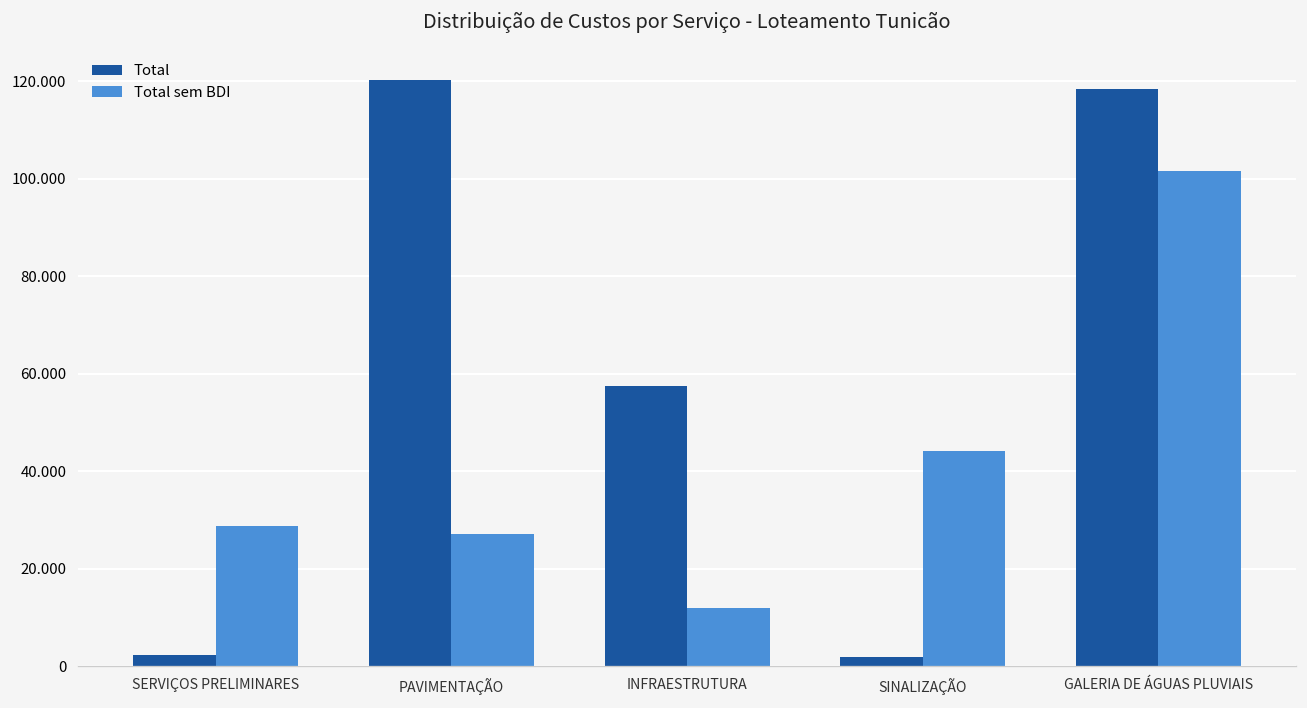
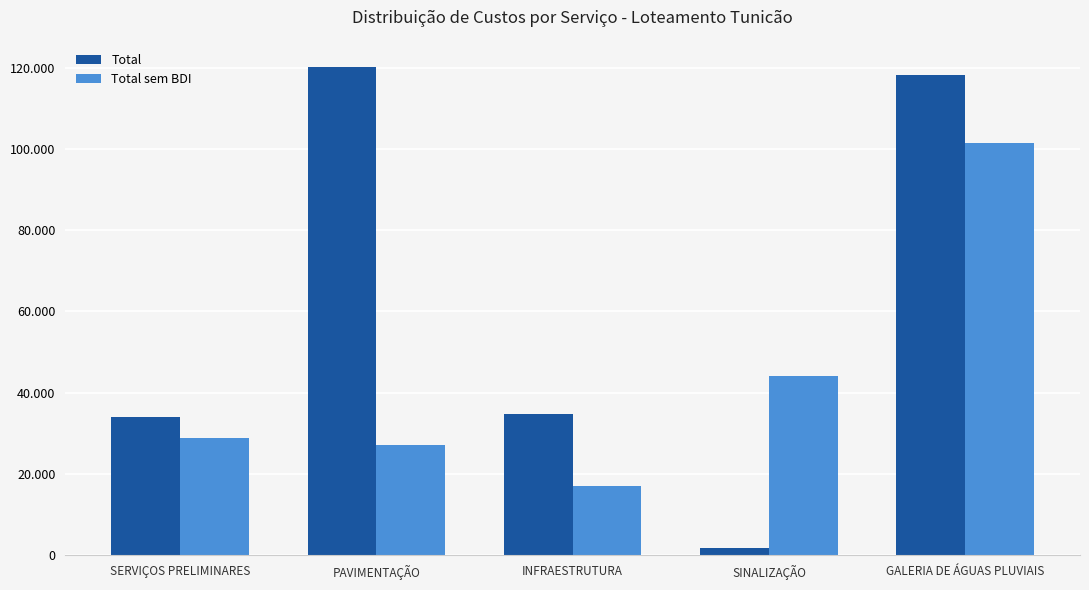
Total, SERVIÇOS PRELIMINARES: 2 -> 34
Total, INFRAESTRUTURA: 57 -> 35
Total sem BDI, INFRAESTRUTURA: 12 -> 17
